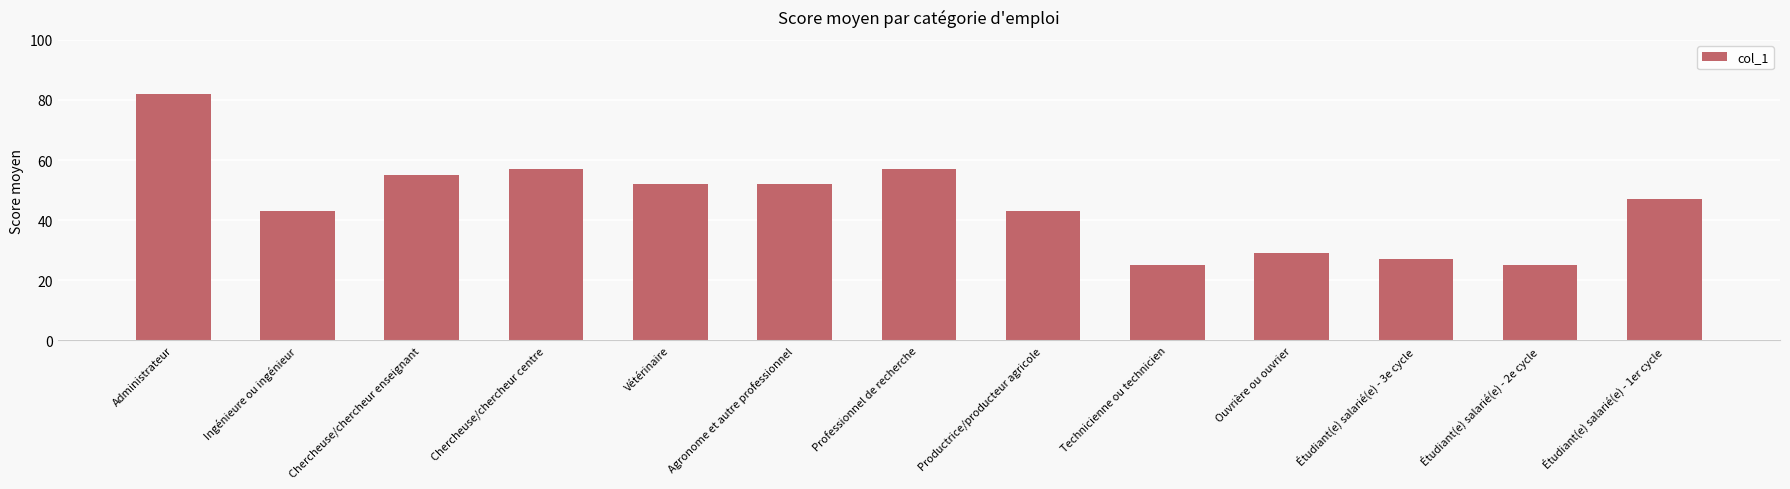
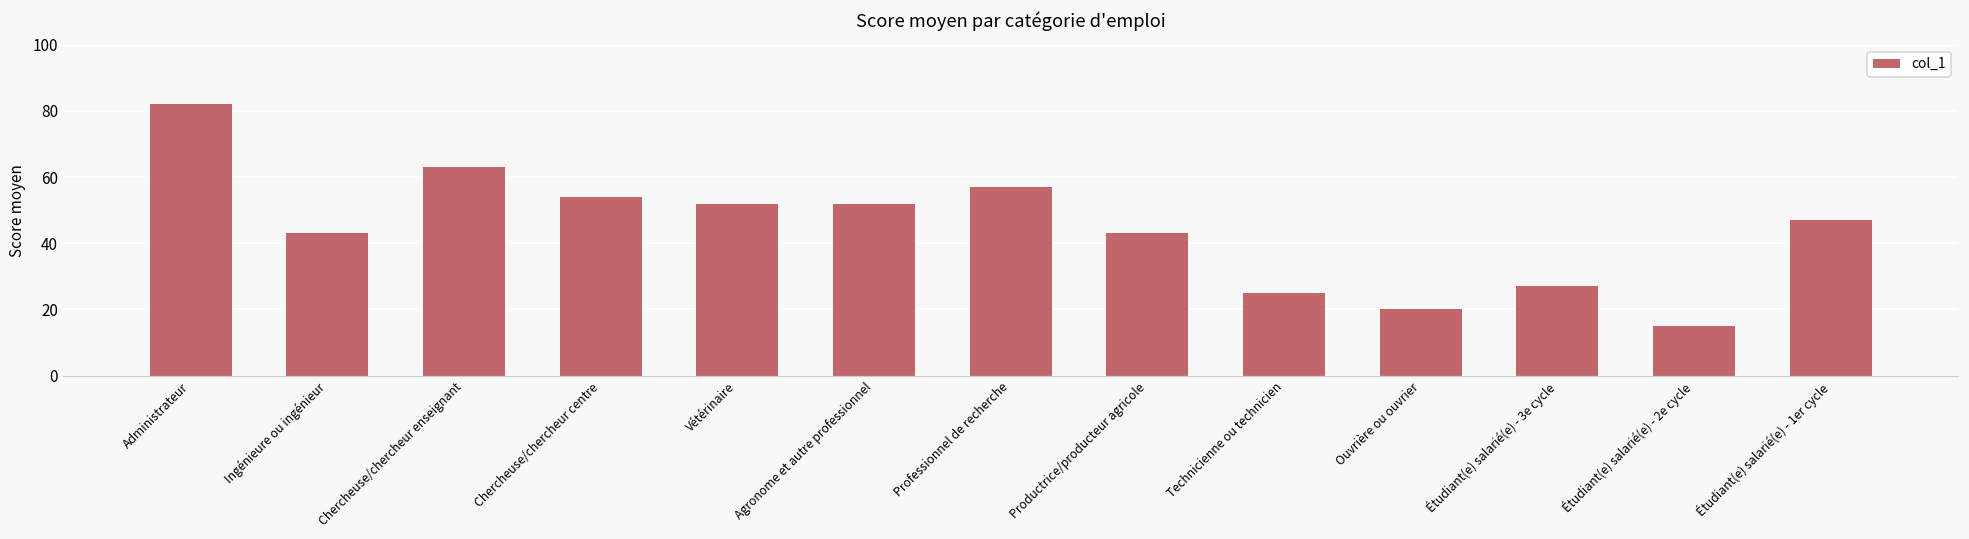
Chercheuse/chercheur enseignant: 55 -> 63
Chercheuse/chercheur centre: 57 -> 54
Ouvrière ou ouvrier: 29 -> 20
Étudiant(e) salarié(e) - 2e cycle: 25 -> 15
